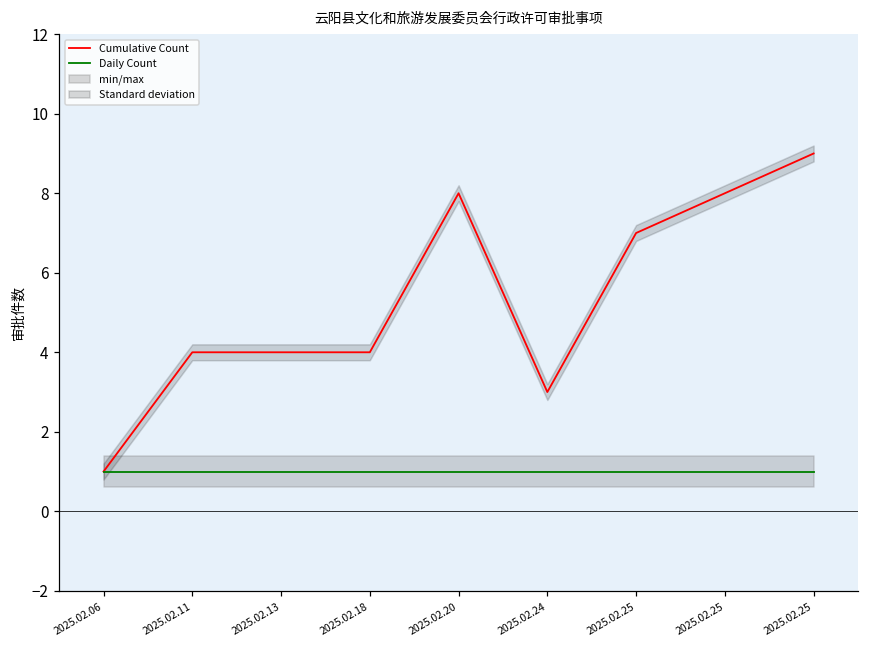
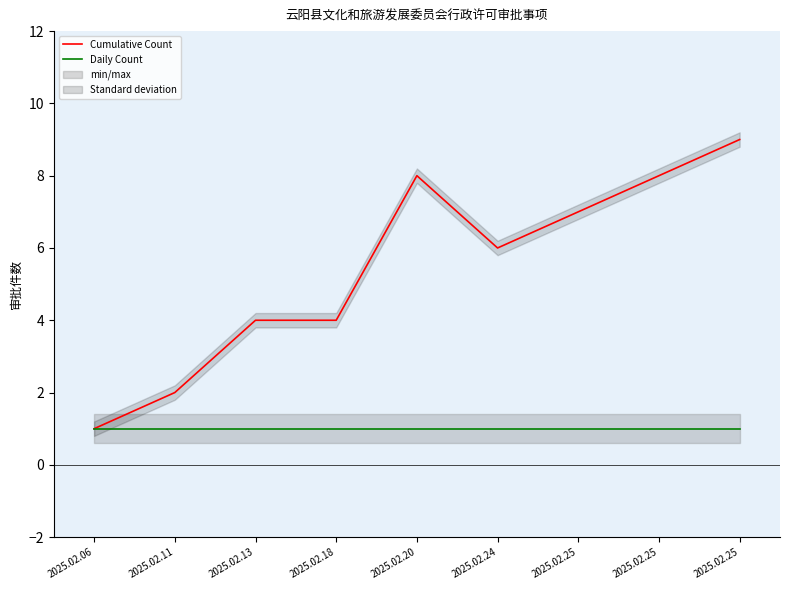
Cumulative Count, 2025.02.11: 4 -> 2
Cumulative Count, 2025.02.24: 3 -> 6
